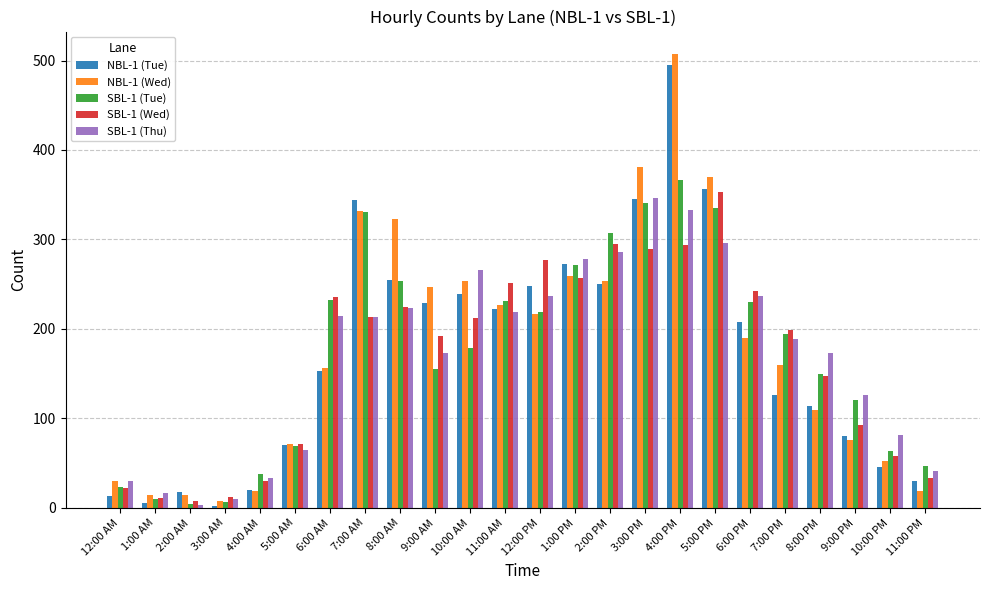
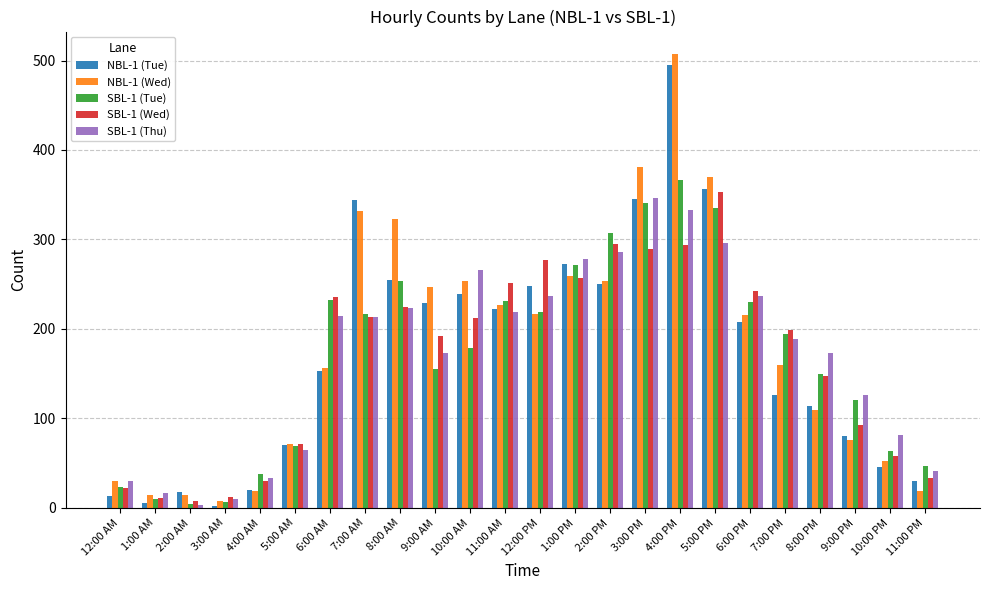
SBL-1 (Tue), 7:00 AM: 330 -> 220
NBL-1 (Wed), 6:00 PM: 190 -> 220
